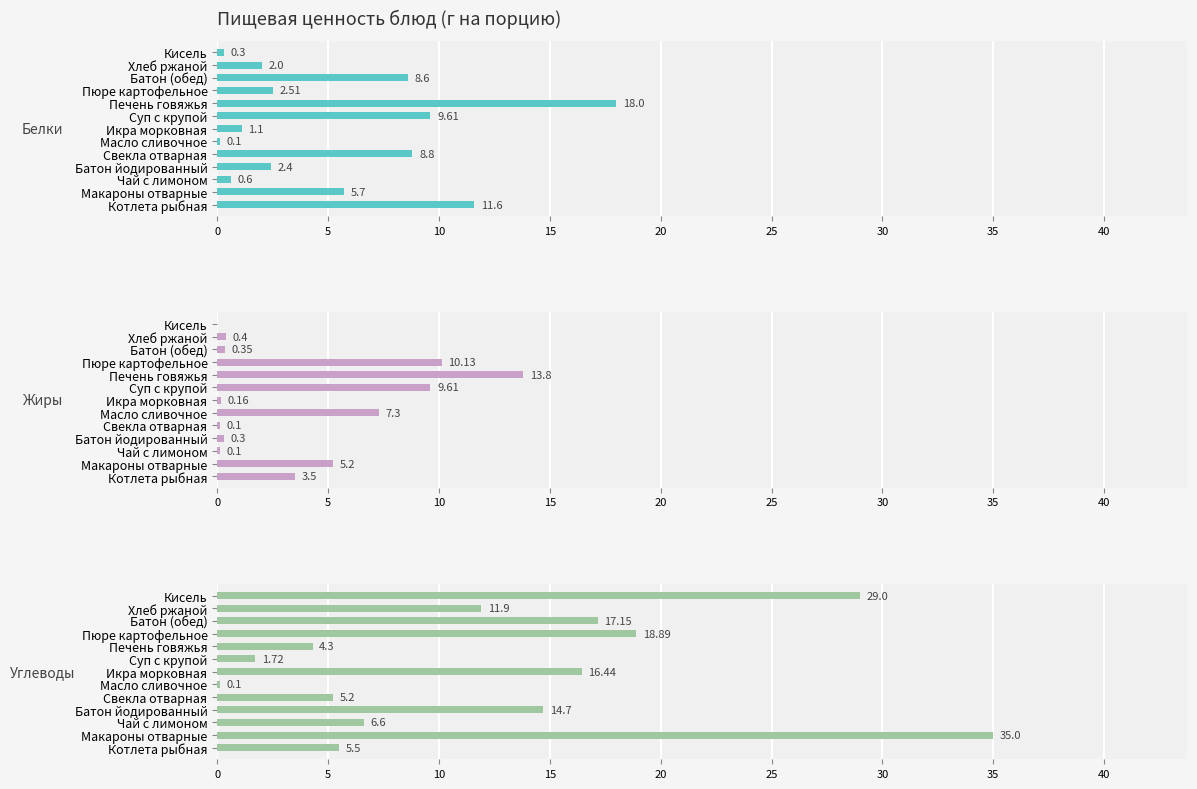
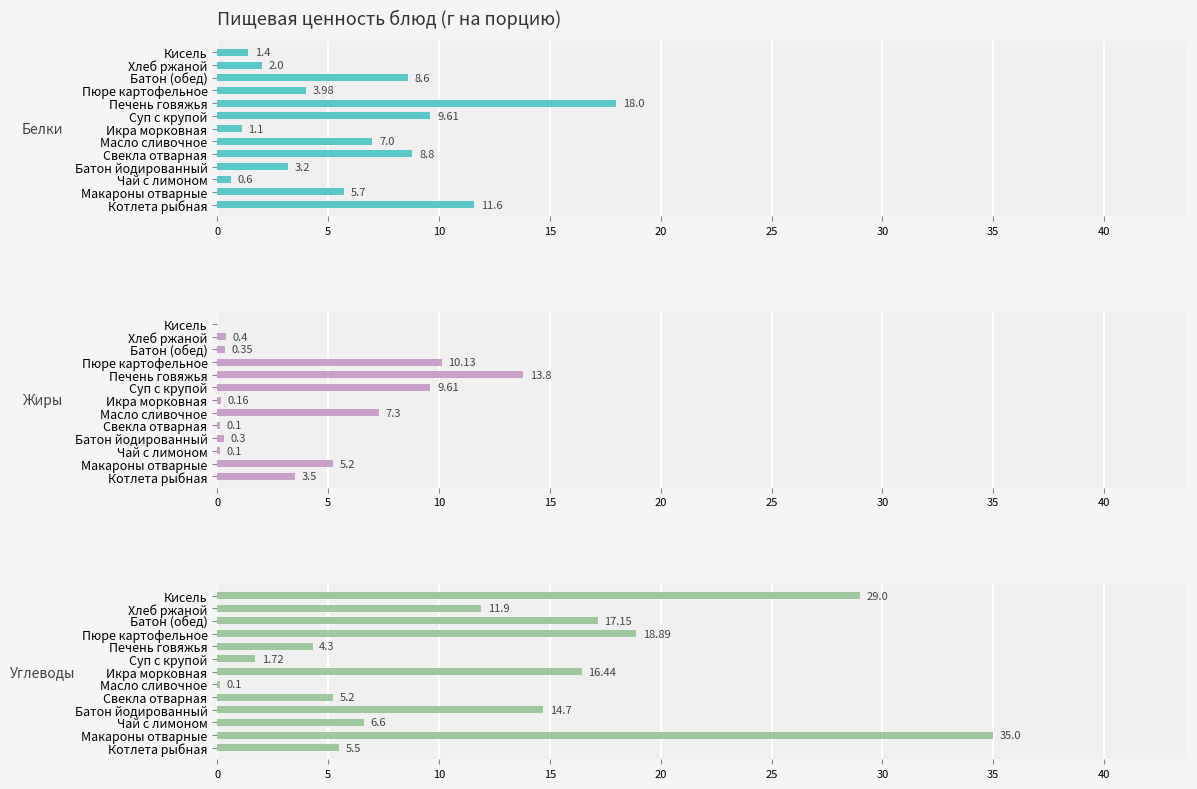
Пищевая ценность блюд (г на порцию), Кисель: 0.3 -> 1.4
Пищевая ценность блюд (г на порцию), Пюре картофельное: 2.51 -> 3.98
Пищевая ценность блюд (г на порцию), Масло сливочное: 0.1 -> 7.0
Пищевая ценность блюд (г на порцию), Батон йодированный: 2.4 -> 3.2
